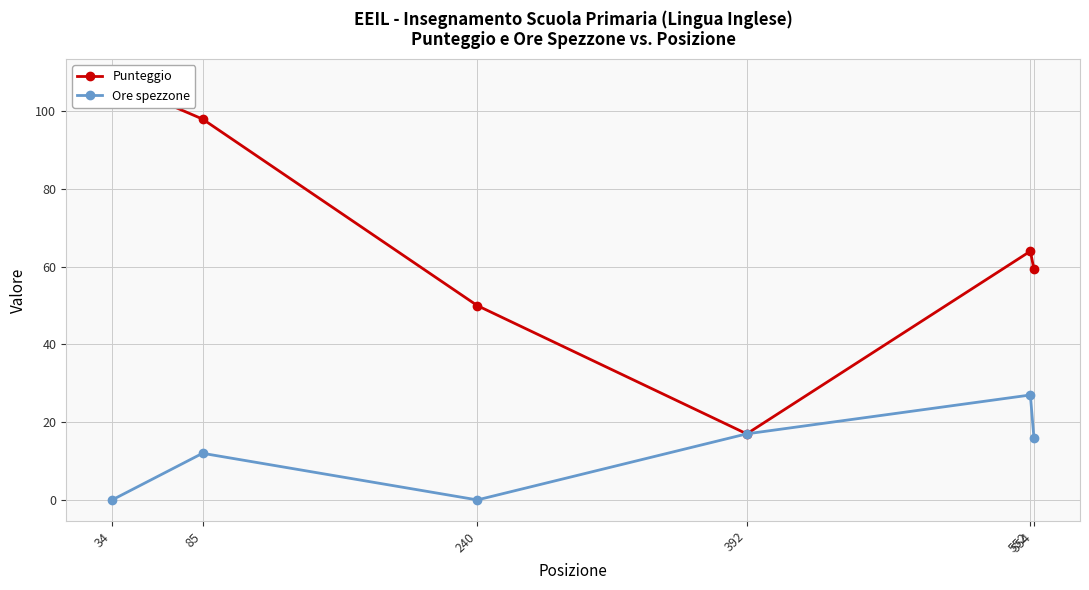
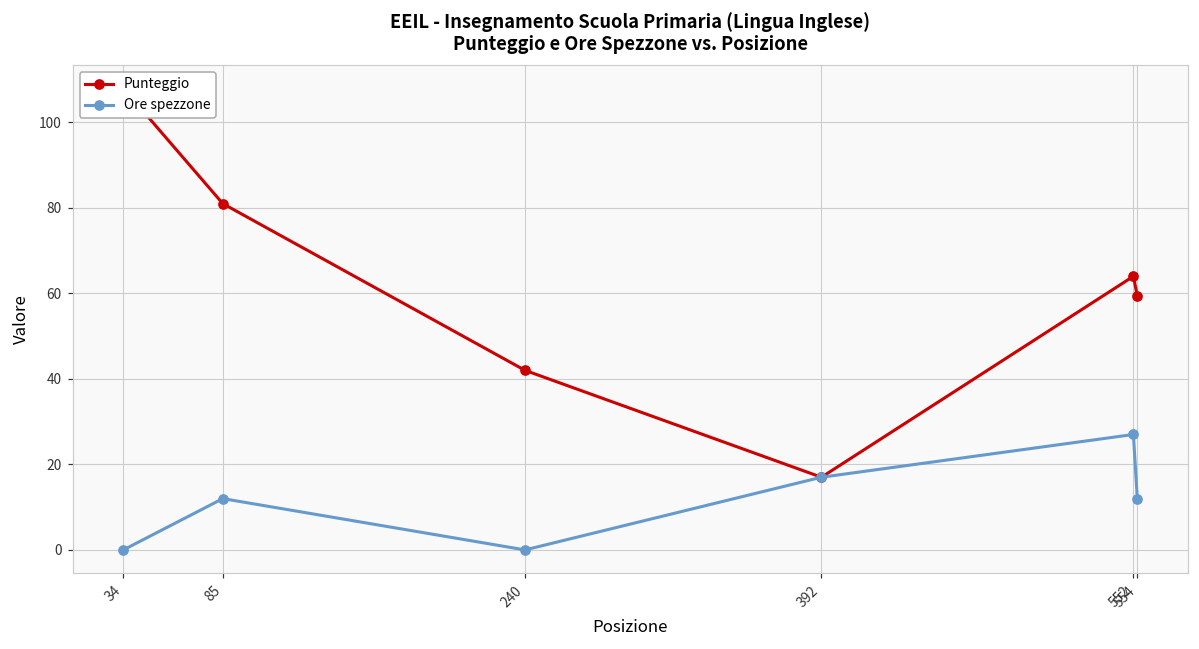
Punteggio, 85: 98 -> 81
Punteggio, 240: 50 -> 42
Ore spezzone, 554: 16 -> 12
